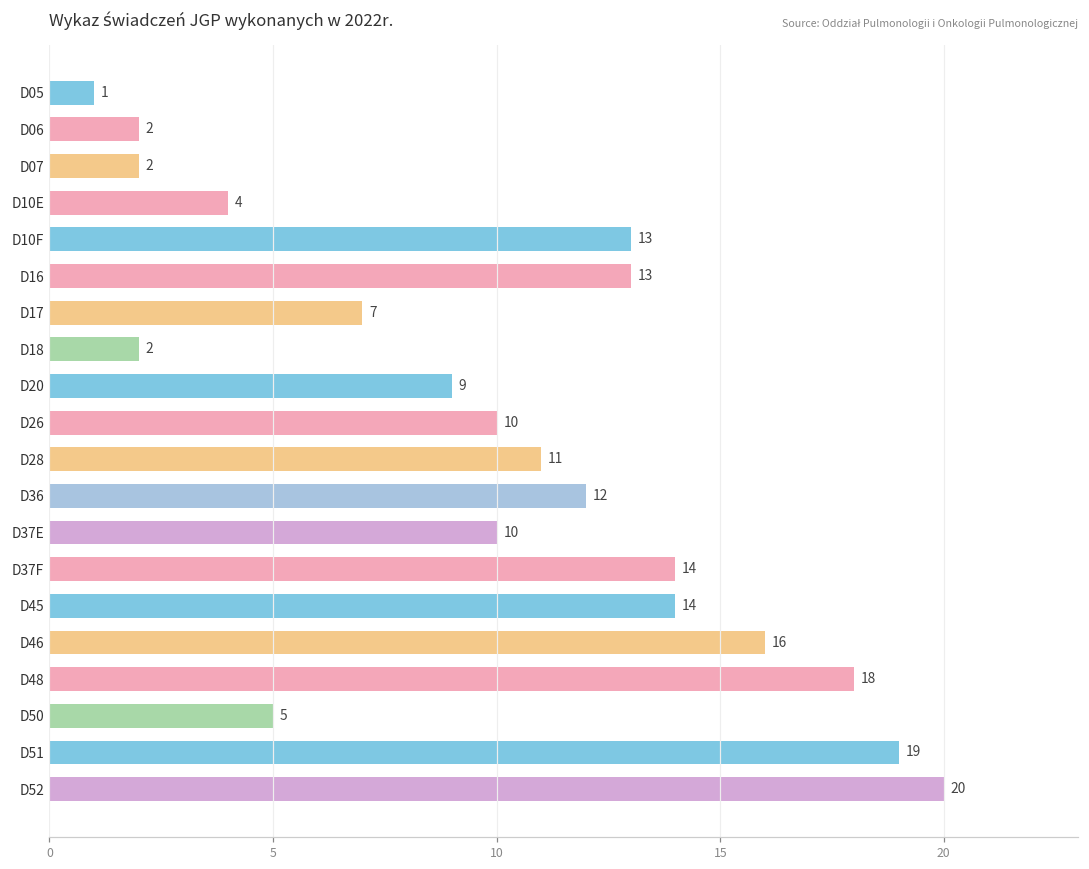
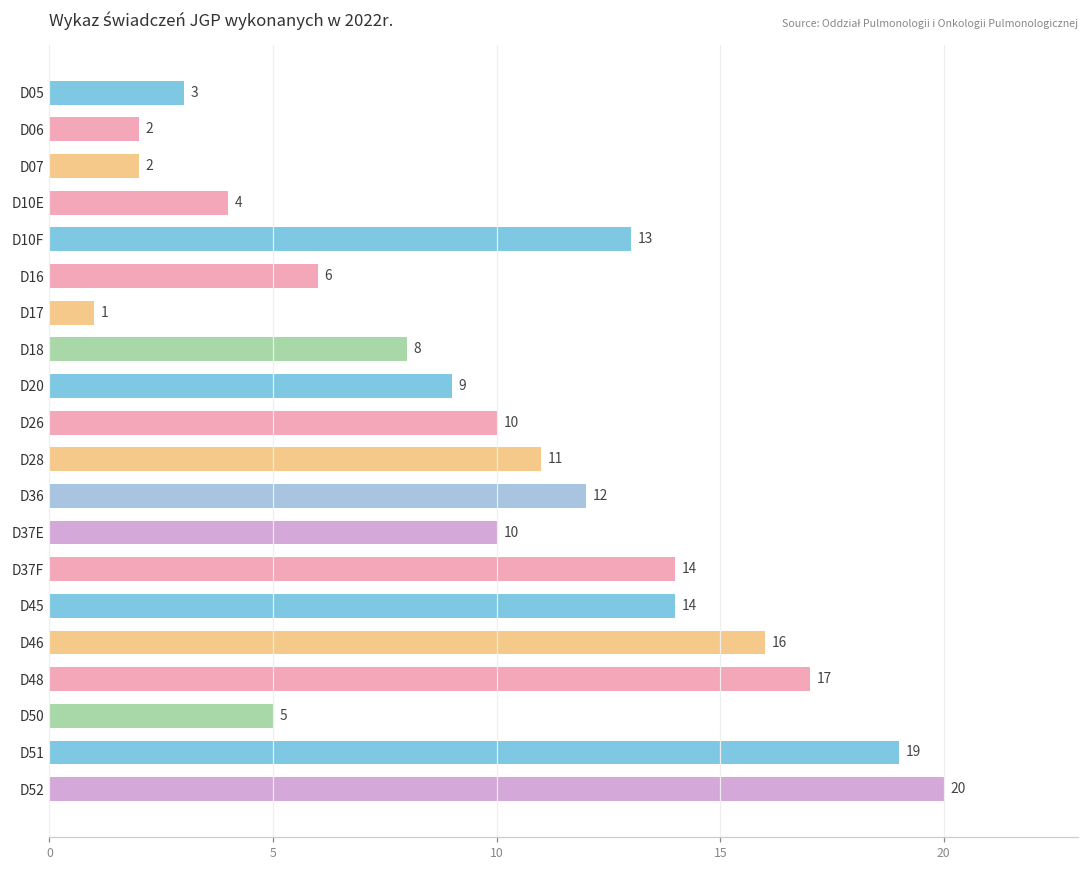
D05: 1 -> 3
D16: 13 -> 6
D17: 7 -> 1
D18: 2 -> 8
D48: 18 -> 17
